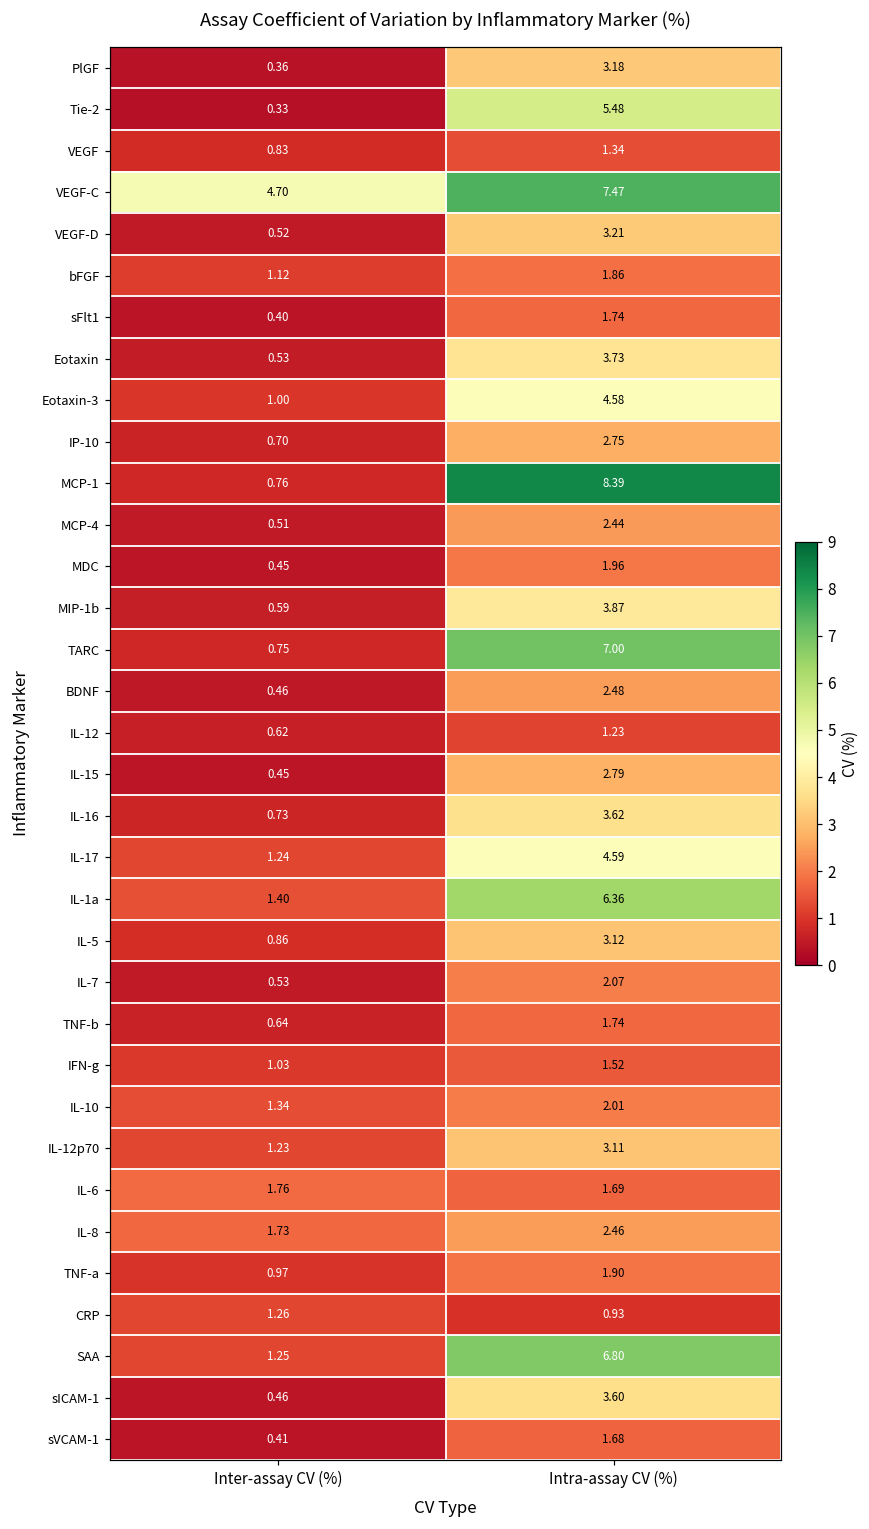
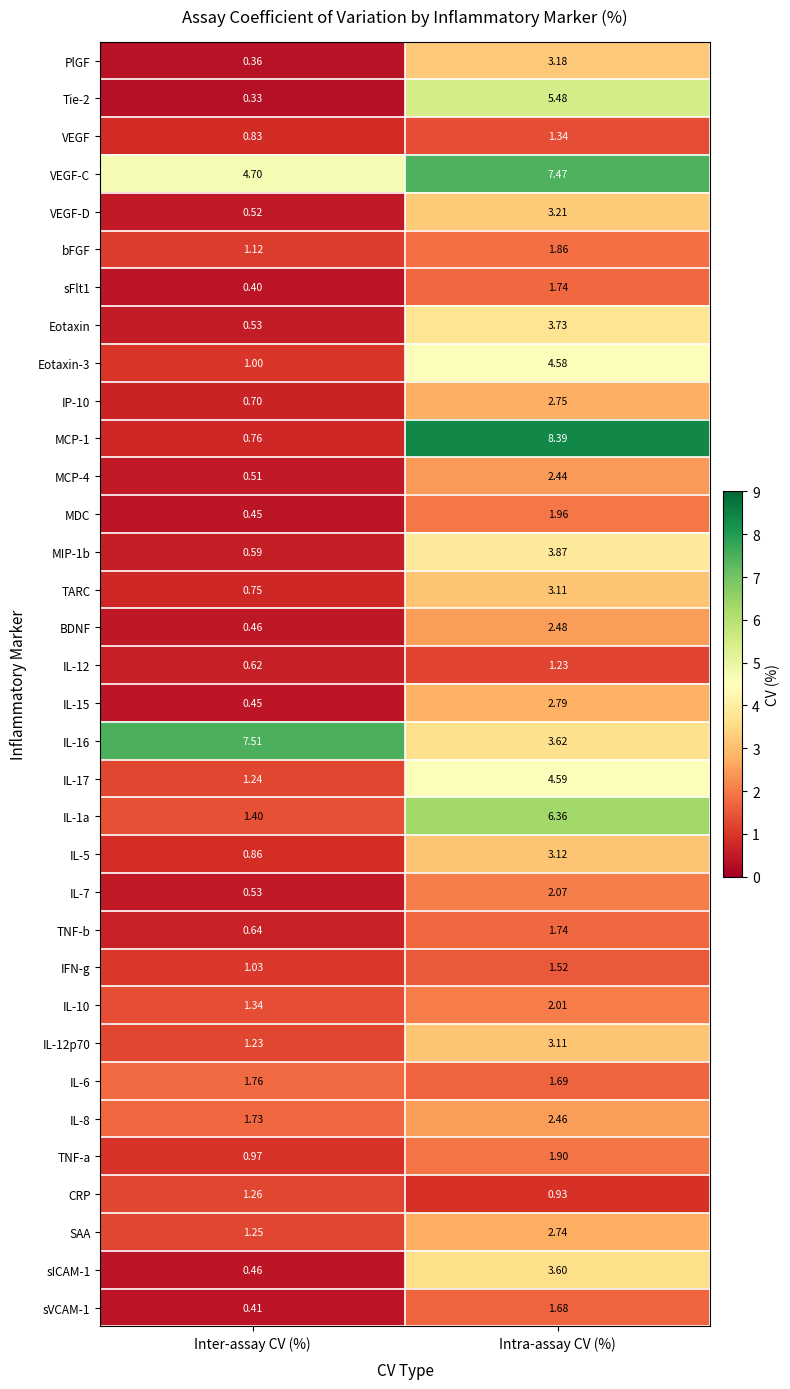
TARC, Intra-assay CV (%): 7.00 -> 3.11
IL-16, Inter-assay CV (%): 0.73 -> 7.51
SAA, Intra-assay CV (%): 6.80 -> 2.74
